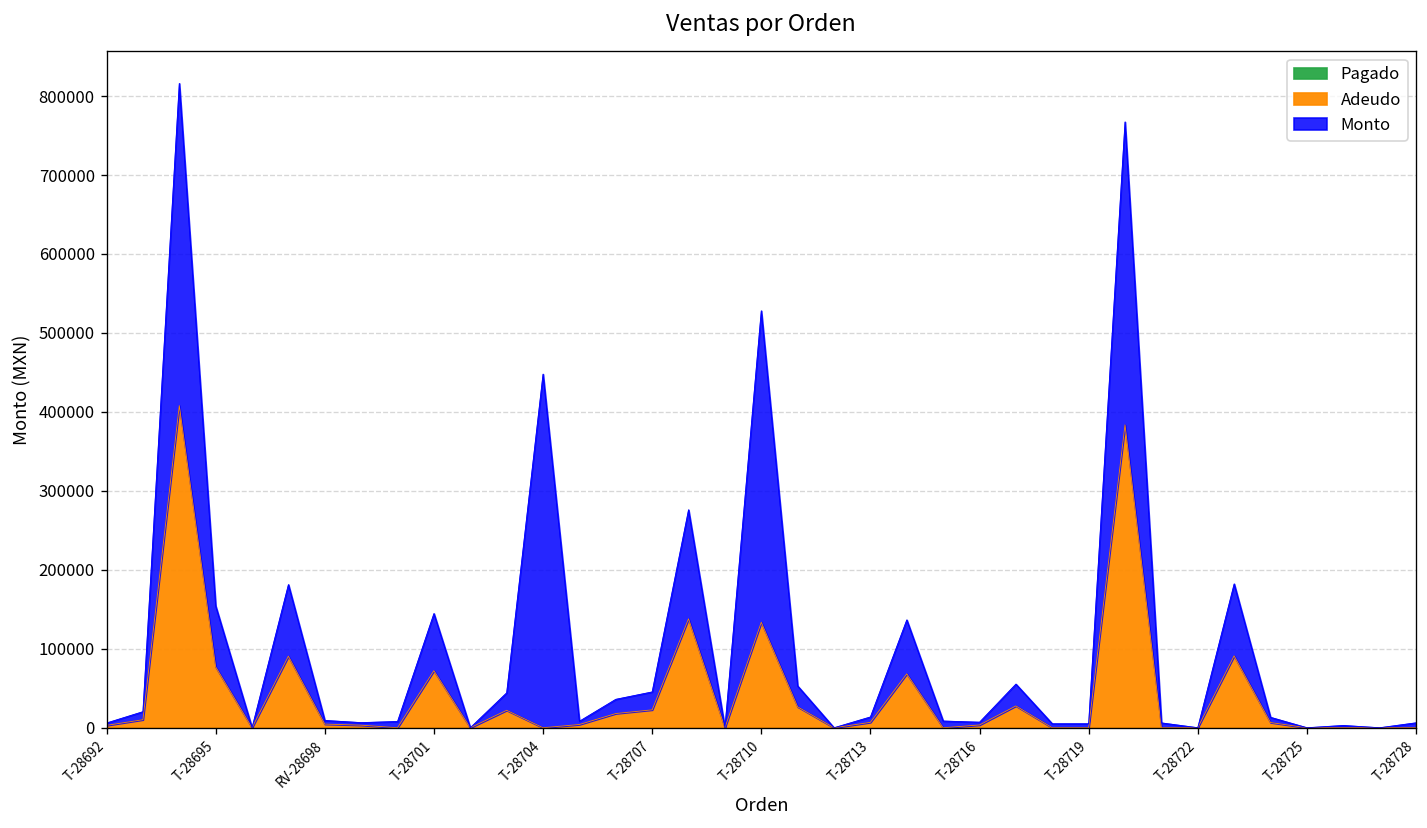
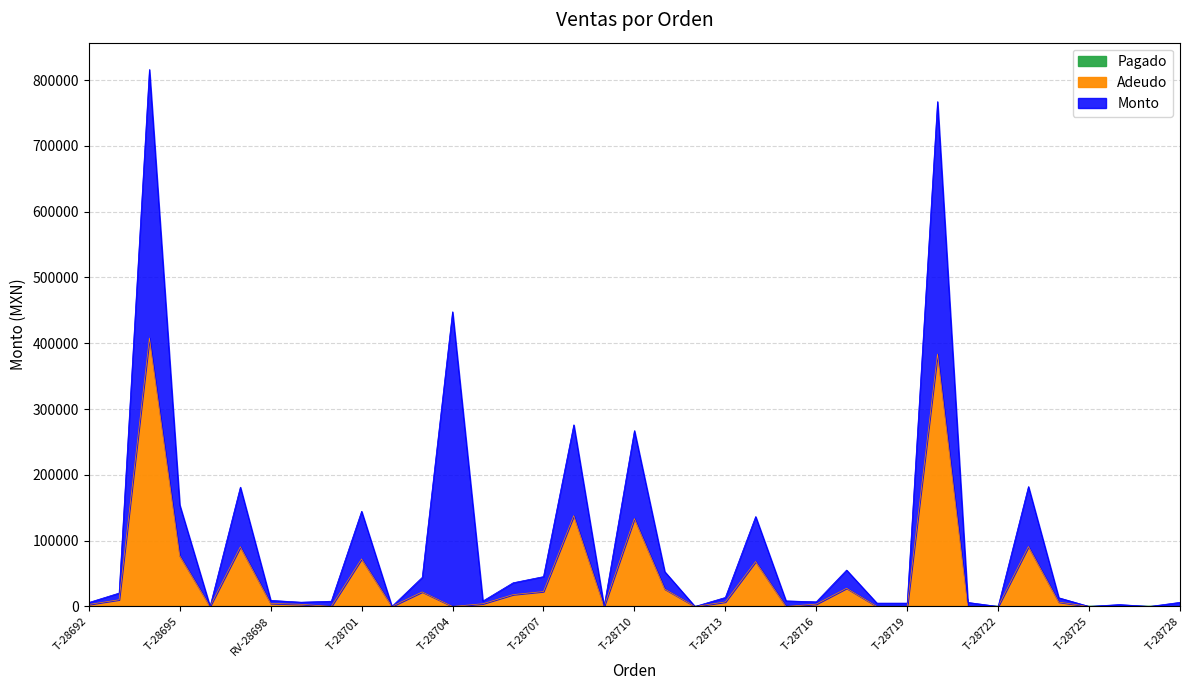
Monto, T-28710: 390000 -> 130000
